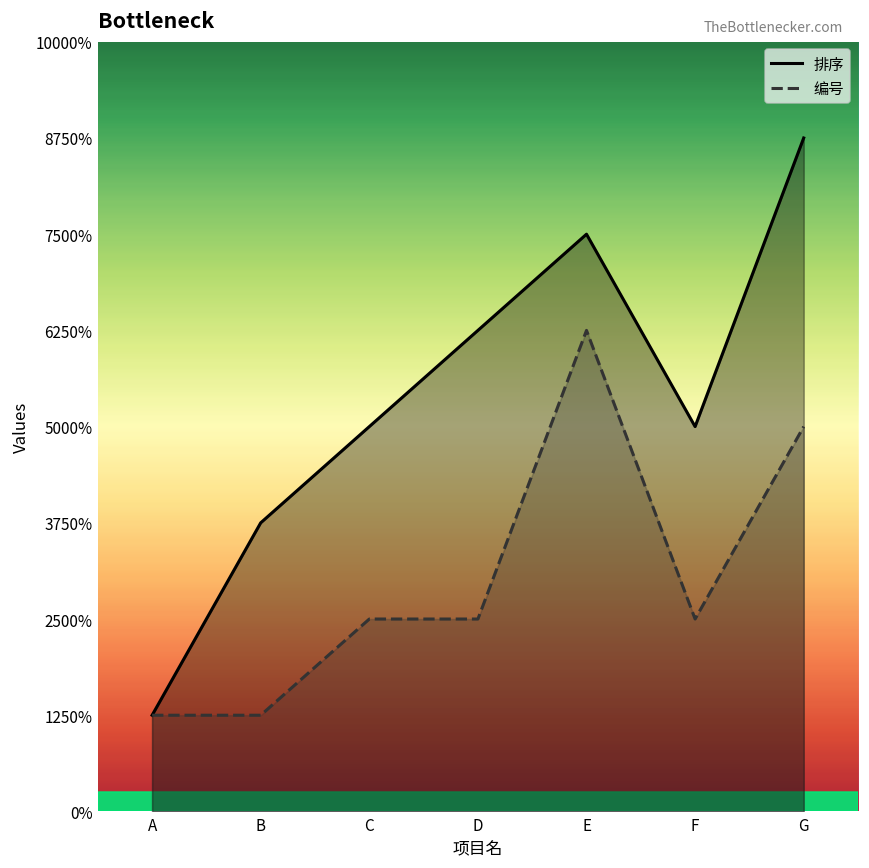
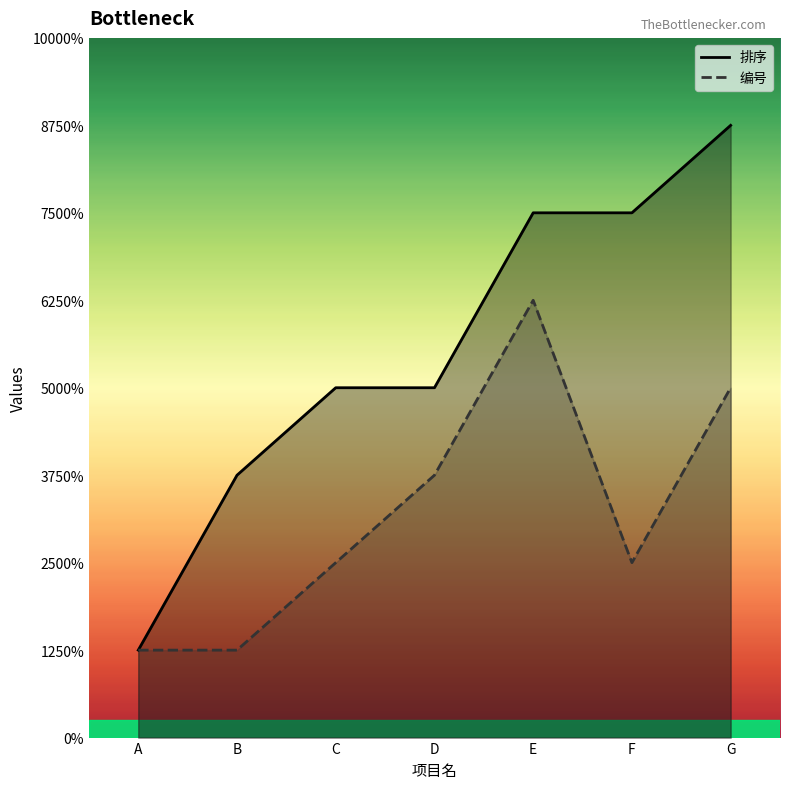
排序, D: 6300% -> 5000%
编号, D: 2500% -> 3800%
排序, F: 5000% -> 7500%
